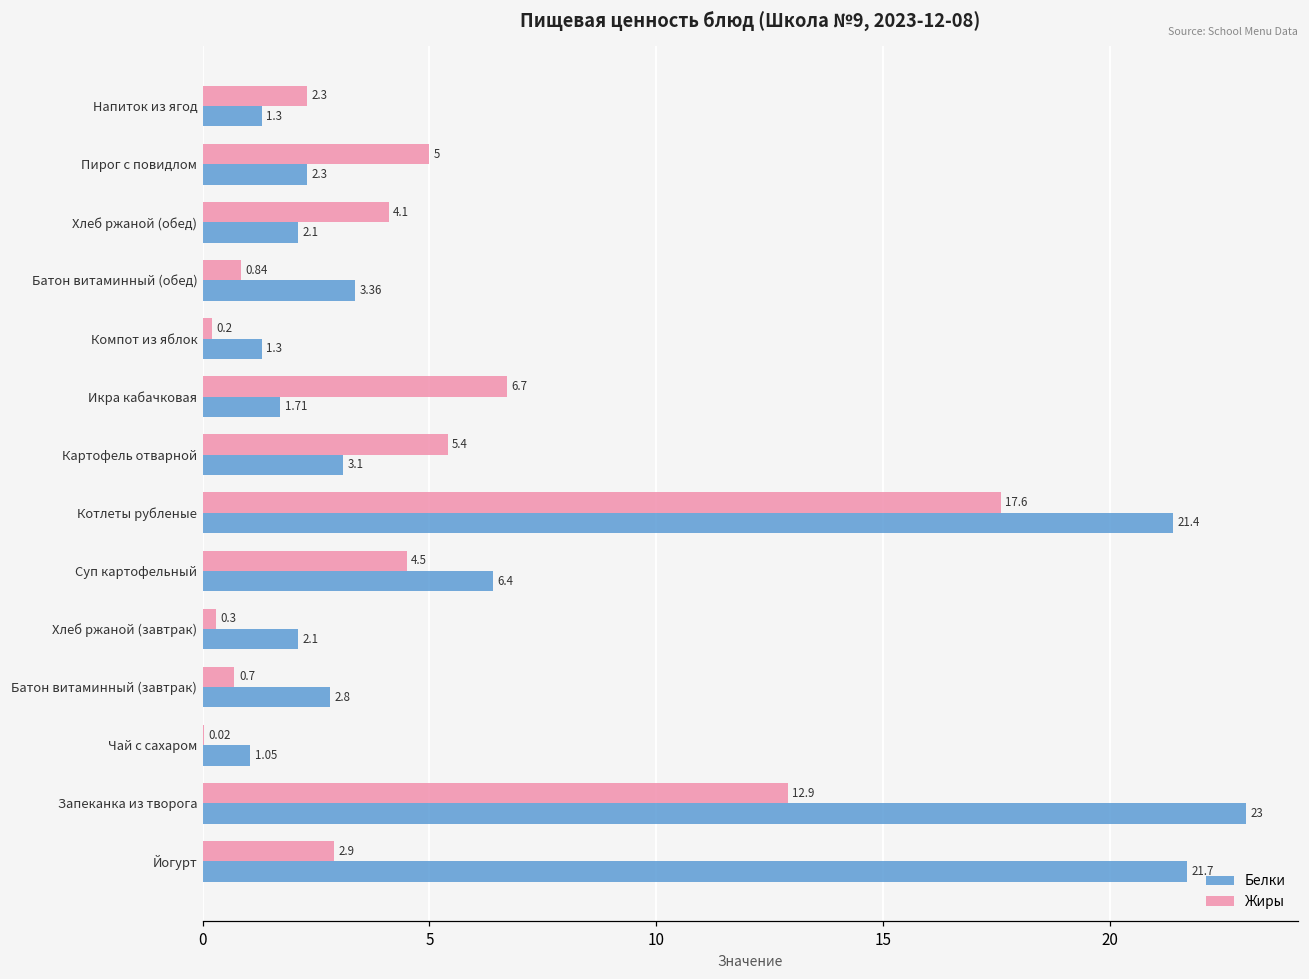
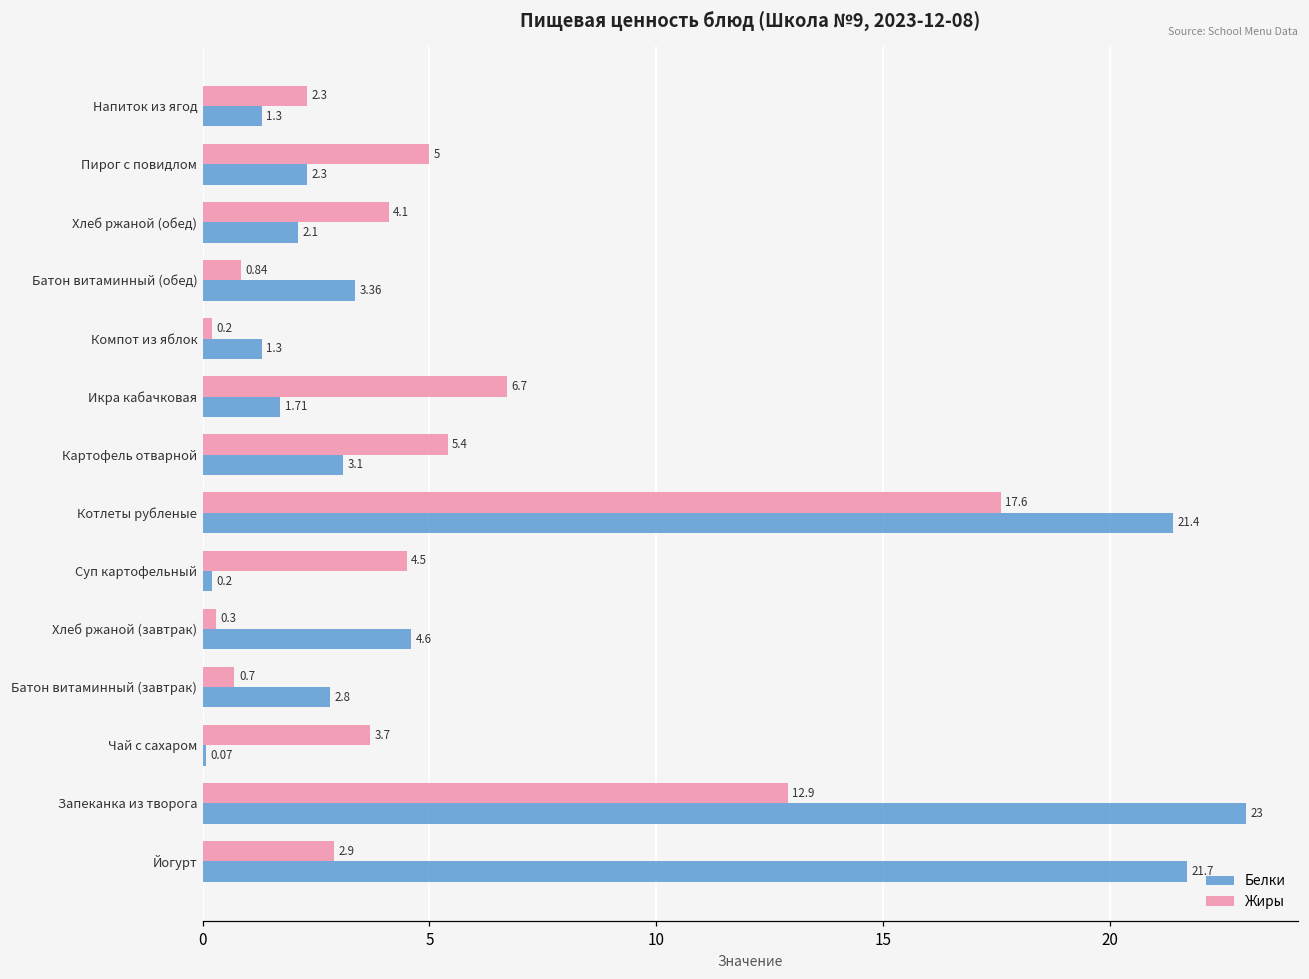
Белки, Суп картофельный: 6.4 -> 0.2
Белки, Хлеб ржаной (завтрак): 2.1 -> 4.6
Жиры, Чай с сахаром: 0.02 -> 3.7
Белки, Чай с сахаром: 1.05 -> 0.07
